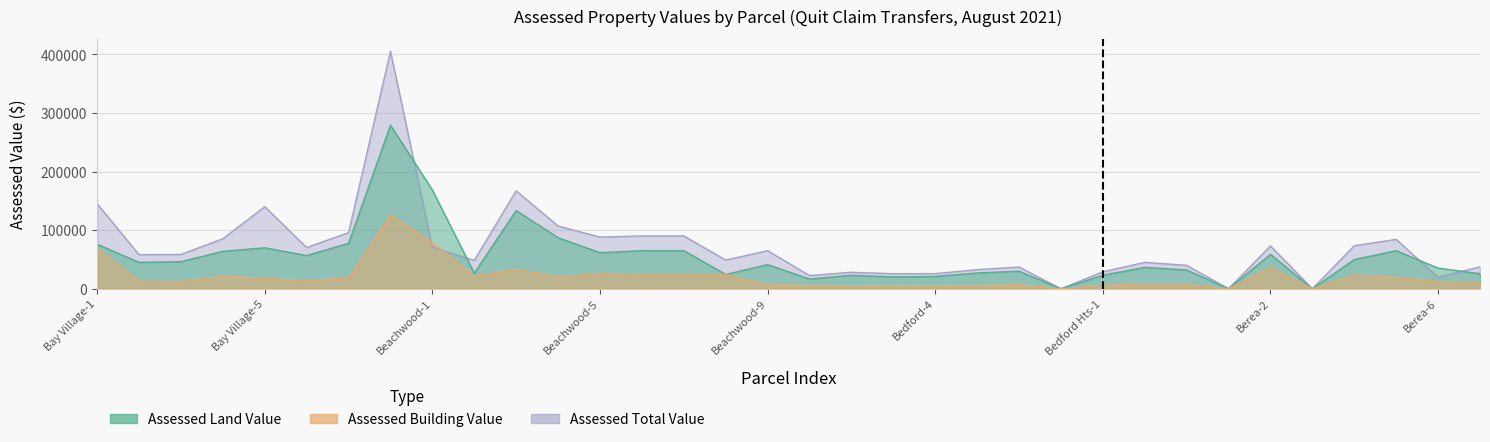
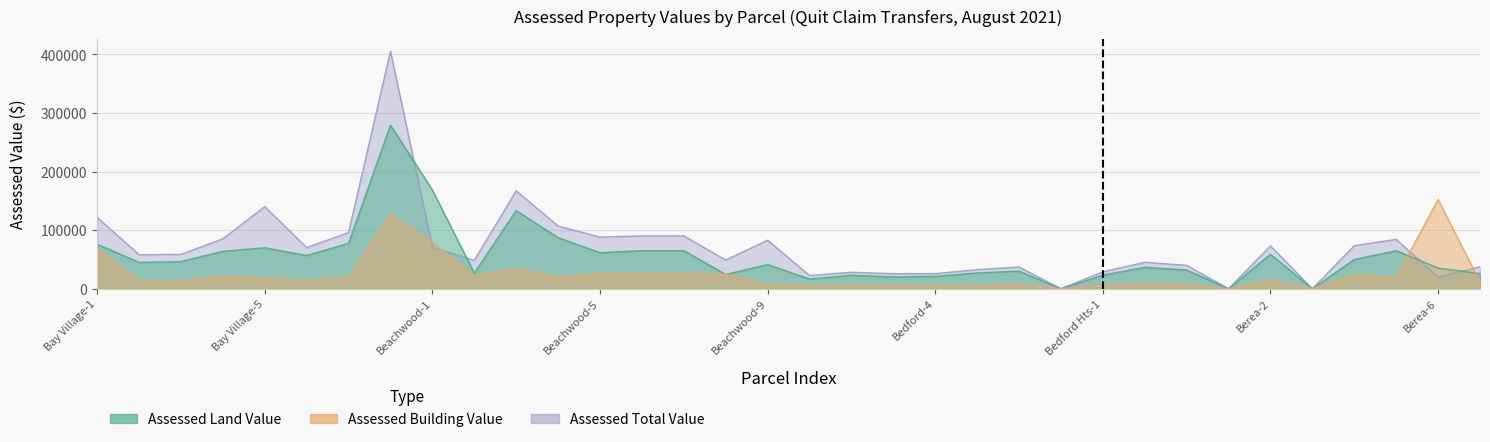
Assessed Total Value, Bay Village-1: 150000 -> 120000
Assessed Total Value, Beachwood-9: 70000 -> 80000
Assessed Building Value, Berea-2: 40000 -> 10000
Assessed Building Value, Berea-6: 10000 -> 150000
